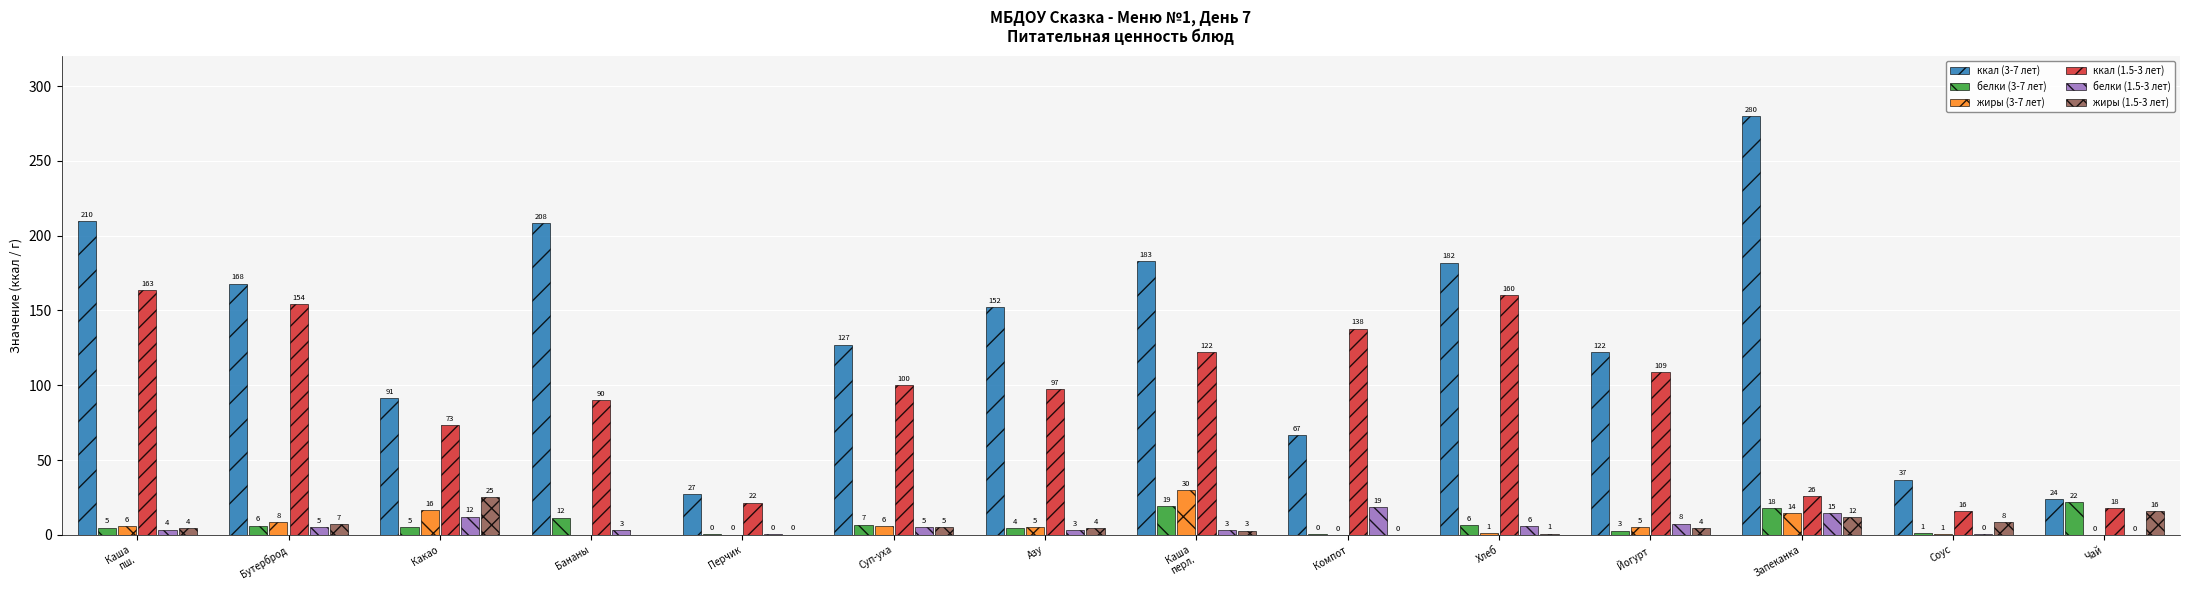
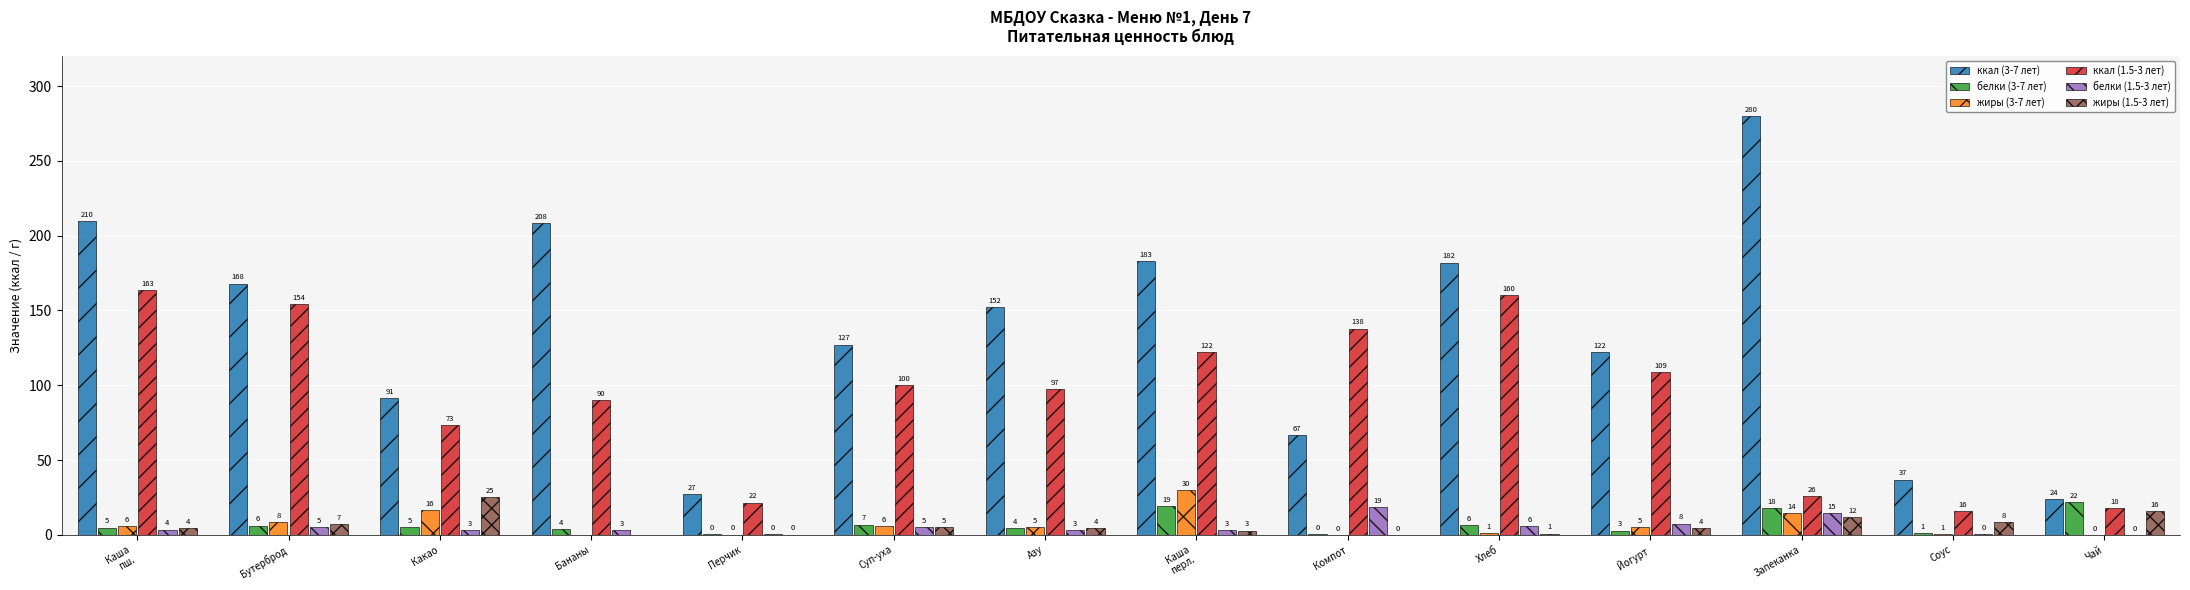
белки (1.5-3 лет), Какао: 12 -> 3
белки (3-7 лет), Бананы: 12 -> 4
